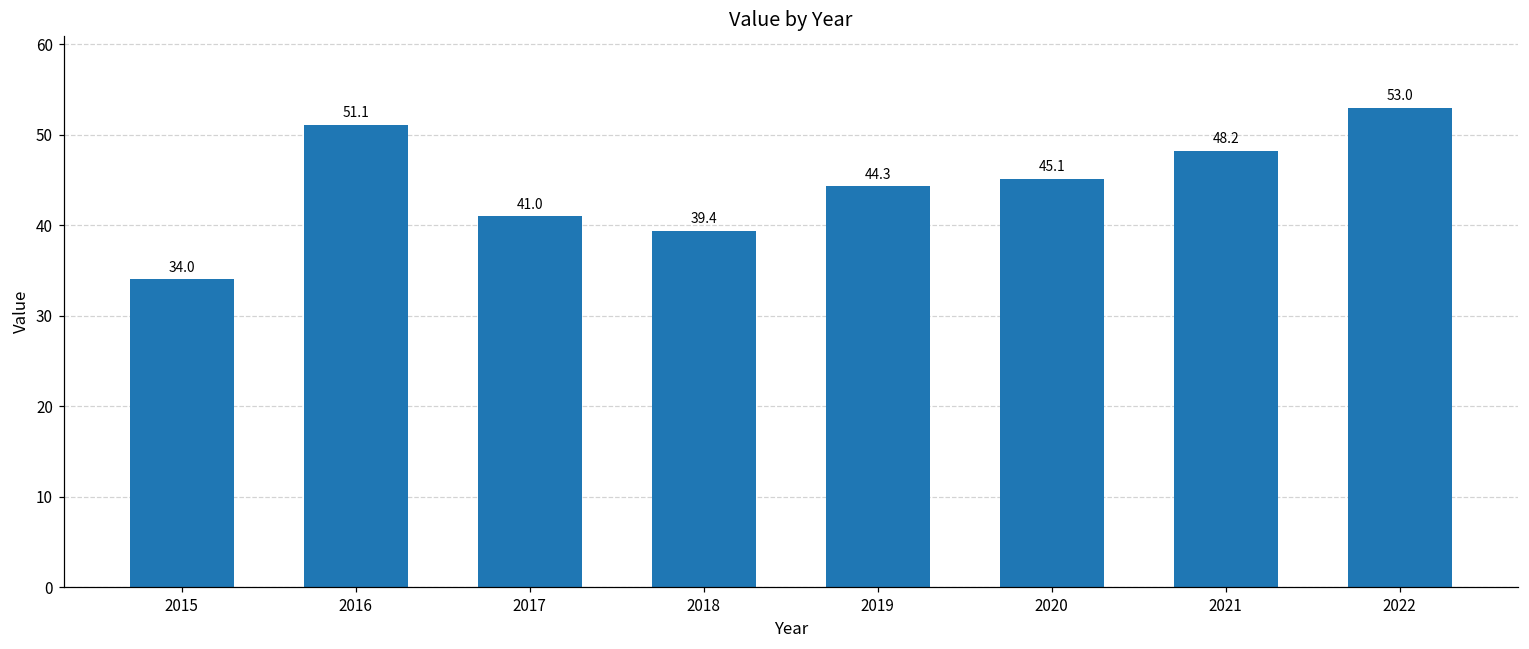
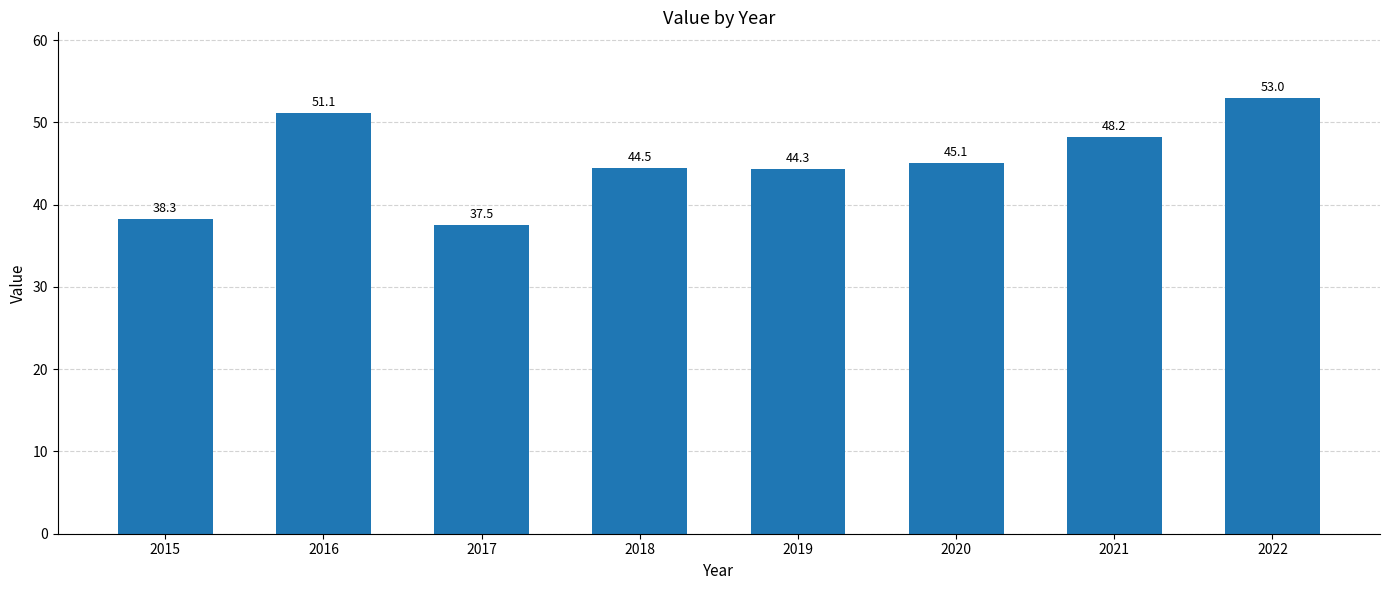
2015: 34.0 -> 38.3
2017: 41.0 -> 37.5
2018: 39.4 -> 44.5
